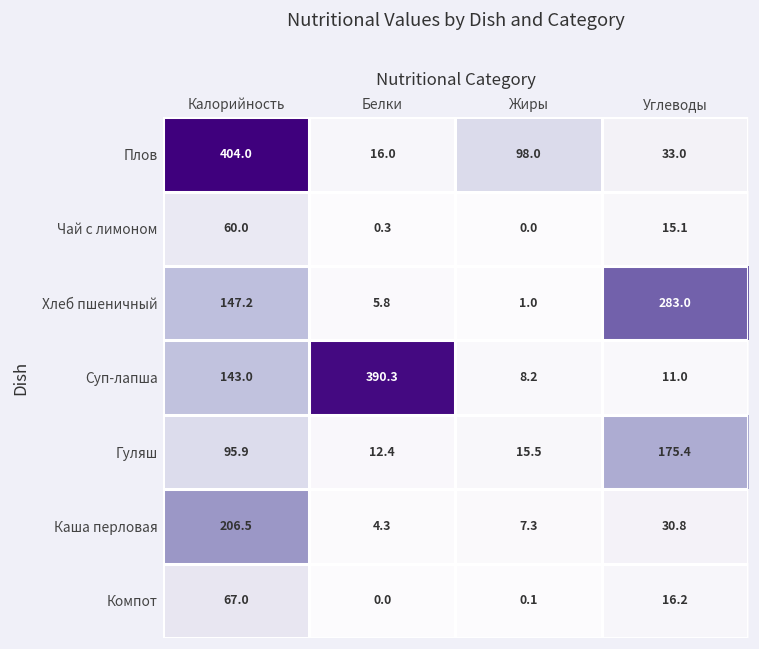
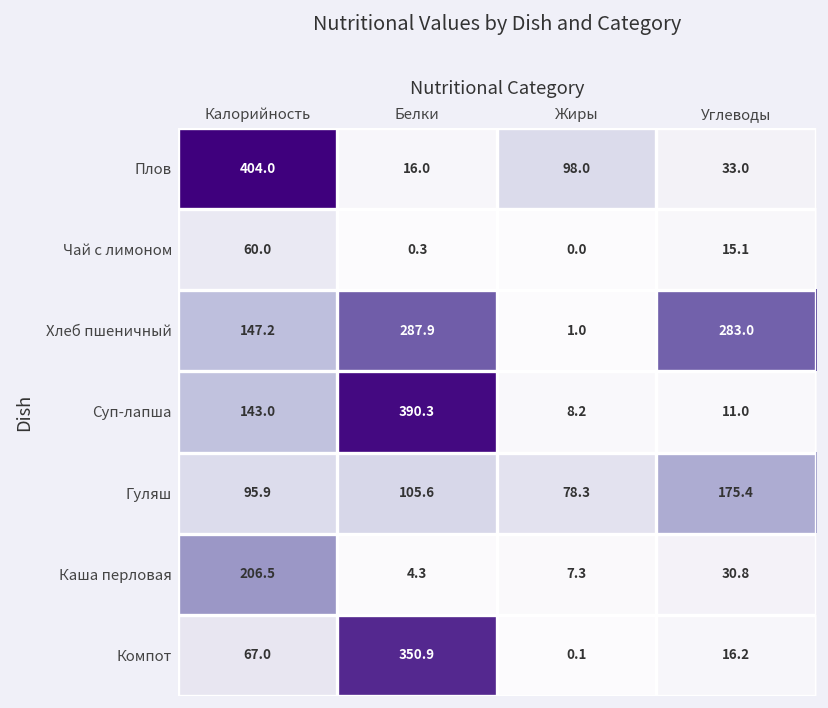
Хлеб пшеничный, Белки: 5.8 -> 287.9
Гуляш, Белки: 12.4 -> 105.6
Гуляш, Жиры: 15.5 -> 78.3
Компот, Белки: 0.0 -> 350.9
